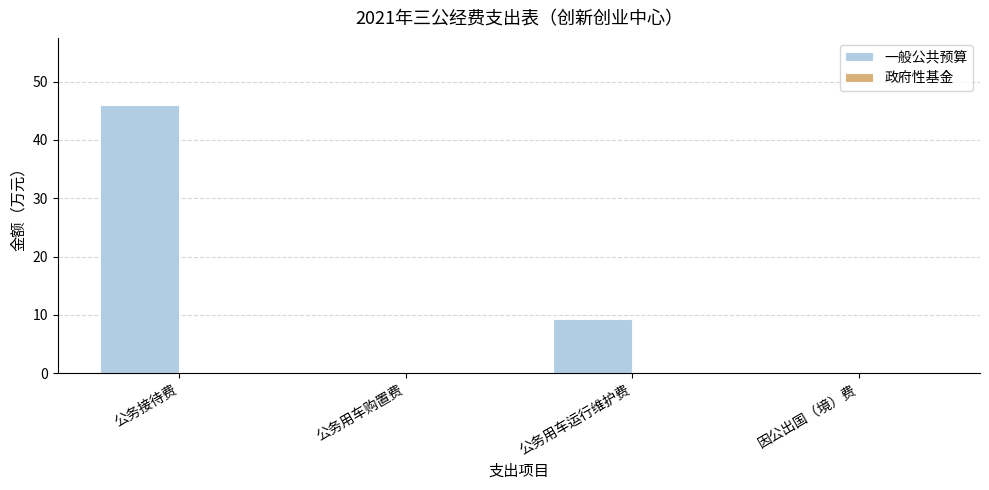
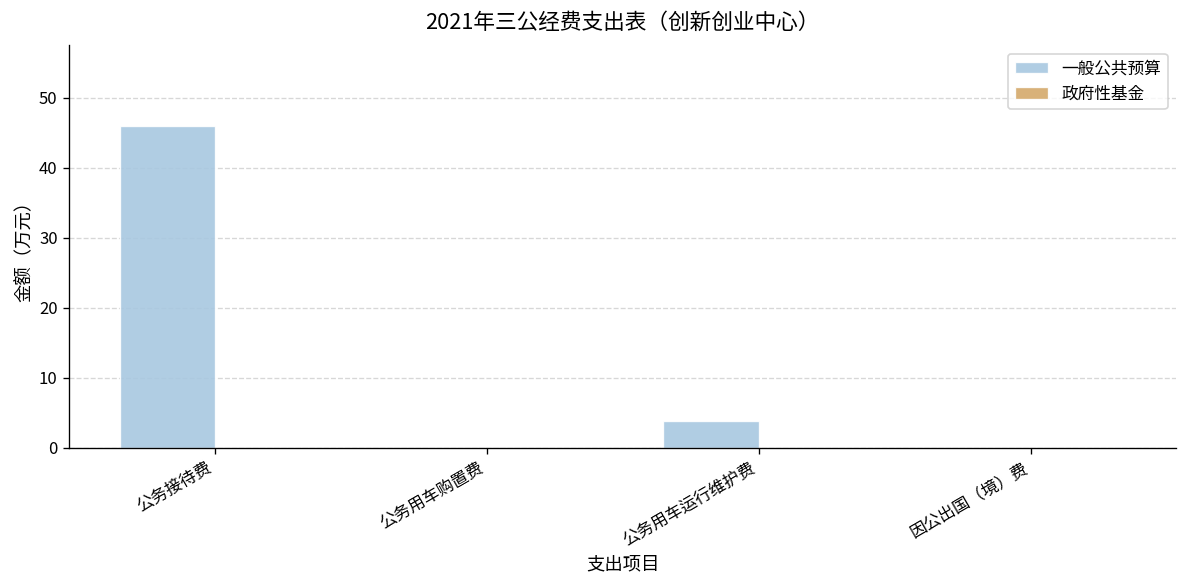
一般公共预算, 公务用车运行维护费: 9 -> 4
